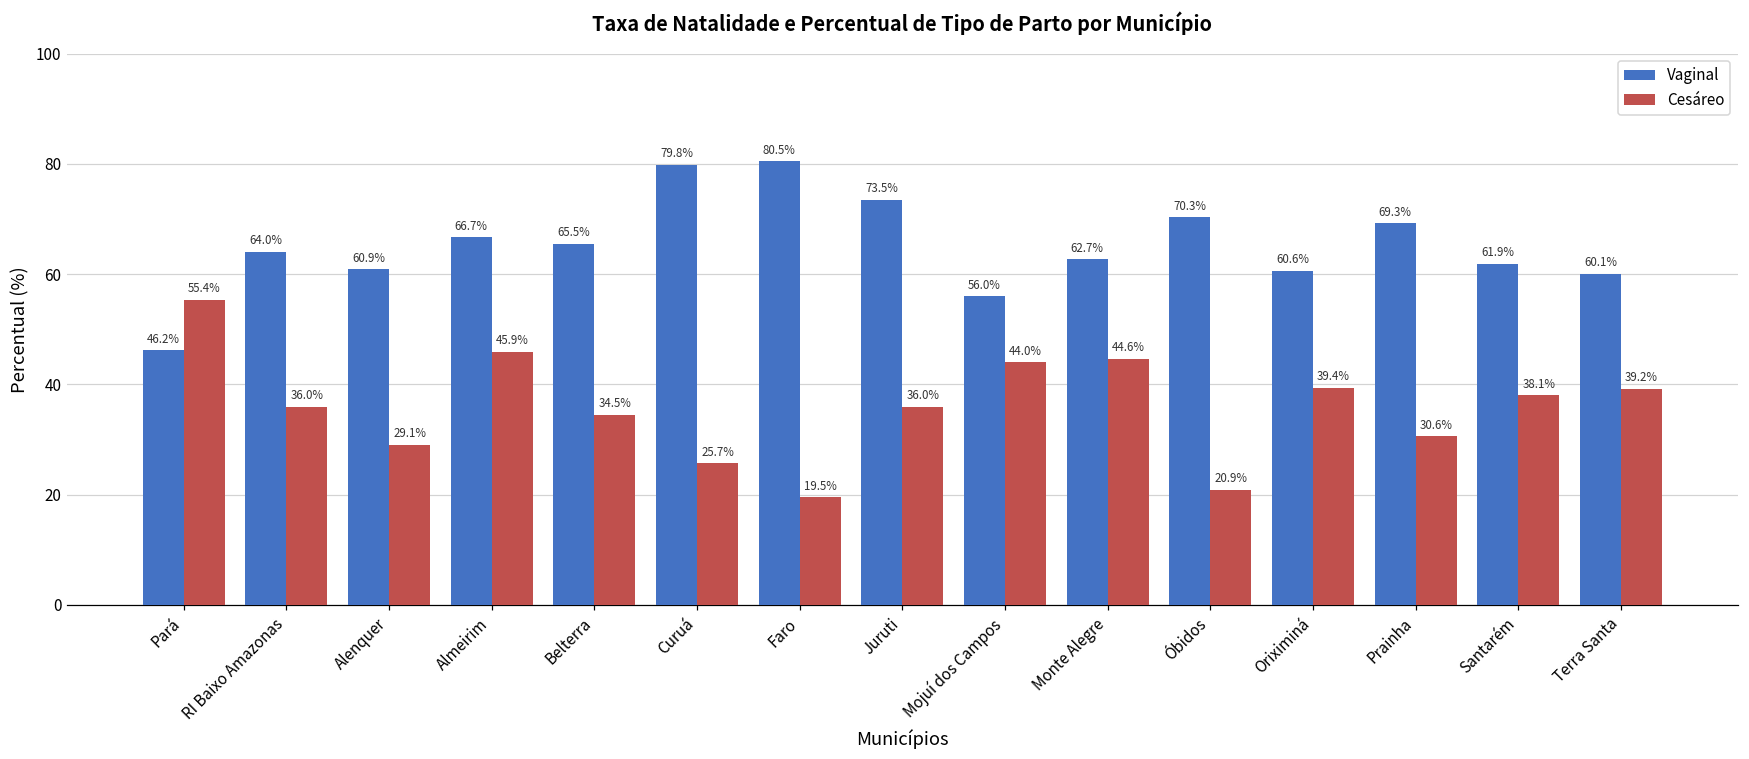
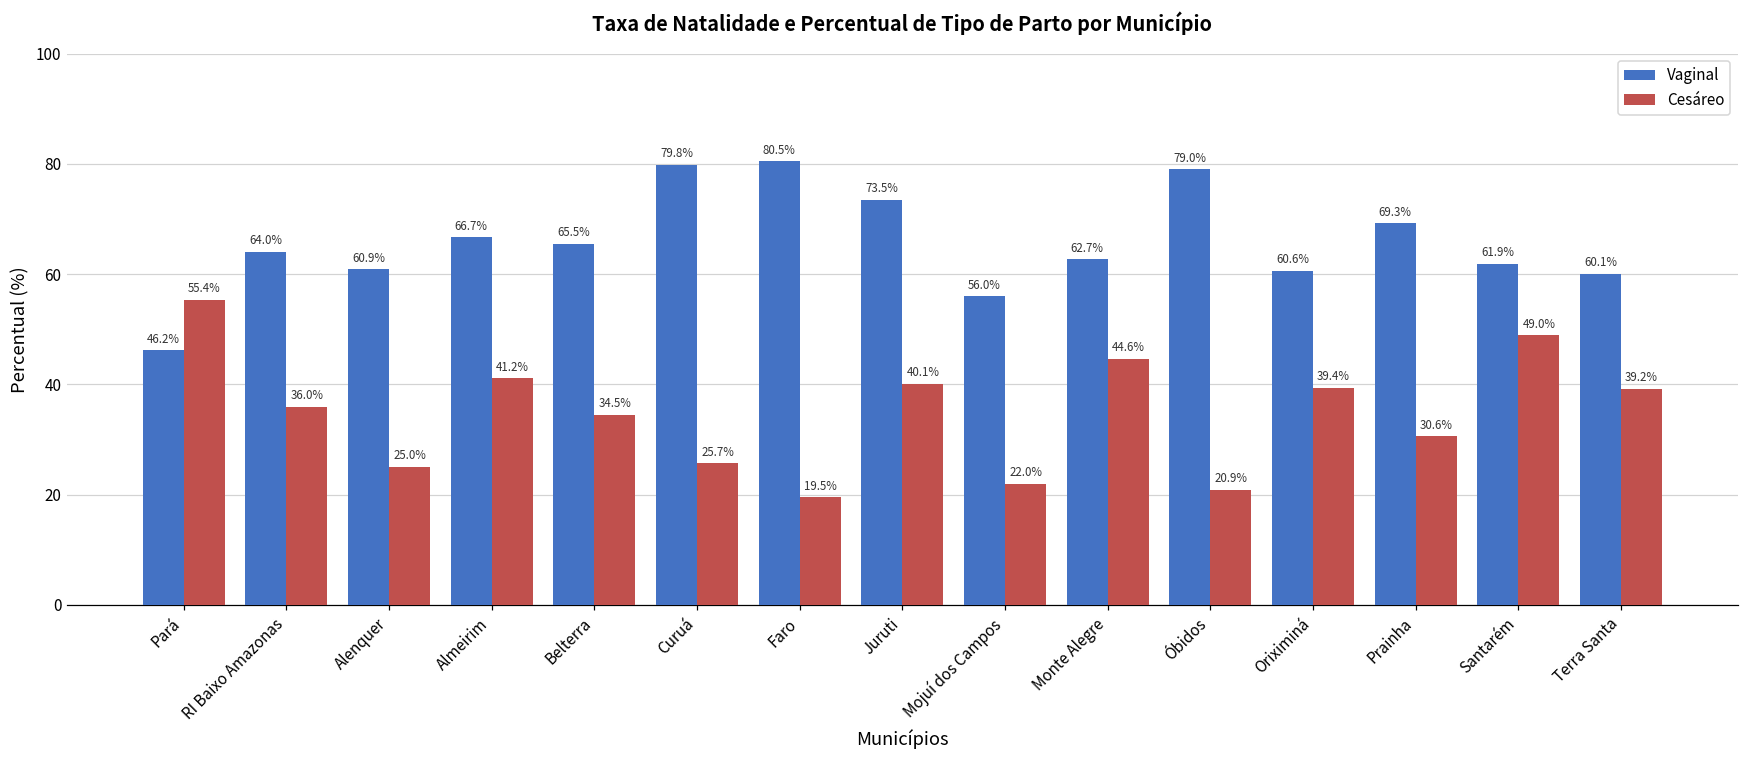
Cesáreo, Alenquer: 29.1% -> 25.0%
Cesáreo, Almeirim: 45.9% -> 41.2%
Cesáreo, Juruti: 36.0% -> 40.1%
Cesáreo, Mojuí dos Campos: 44.0% -> 22.0%
Vaginal, Óbidos: 70.3% -> 79.0%
Cesáreo, Santarém: 38.1% -> 49.0%
